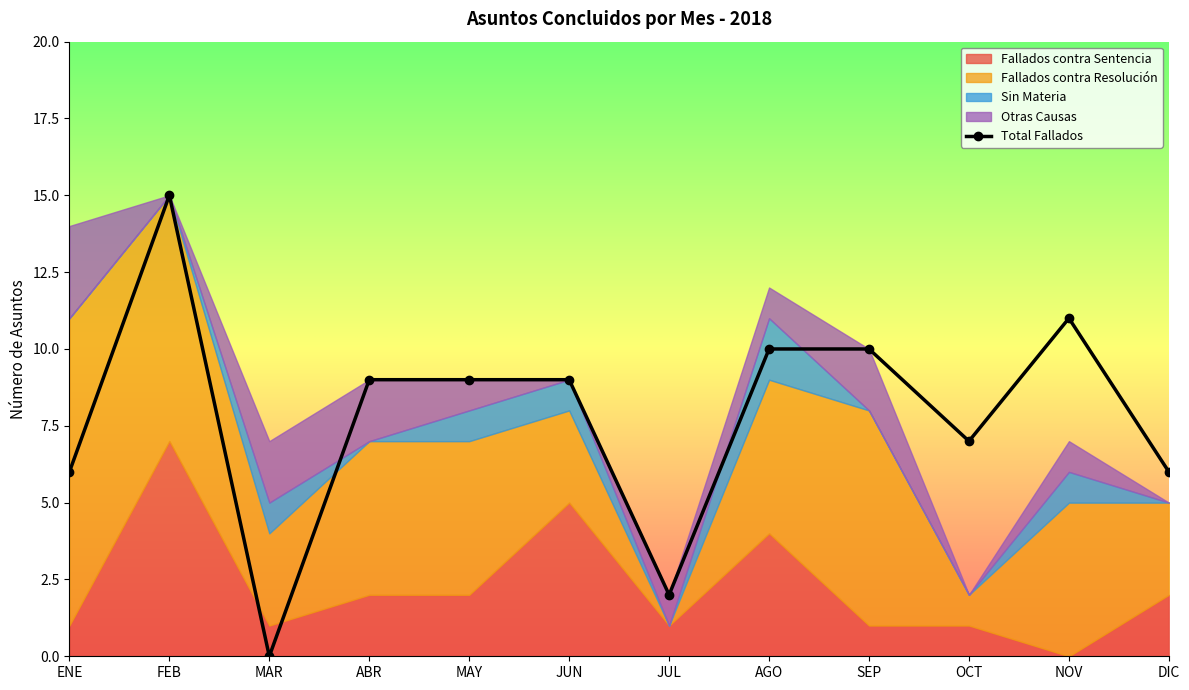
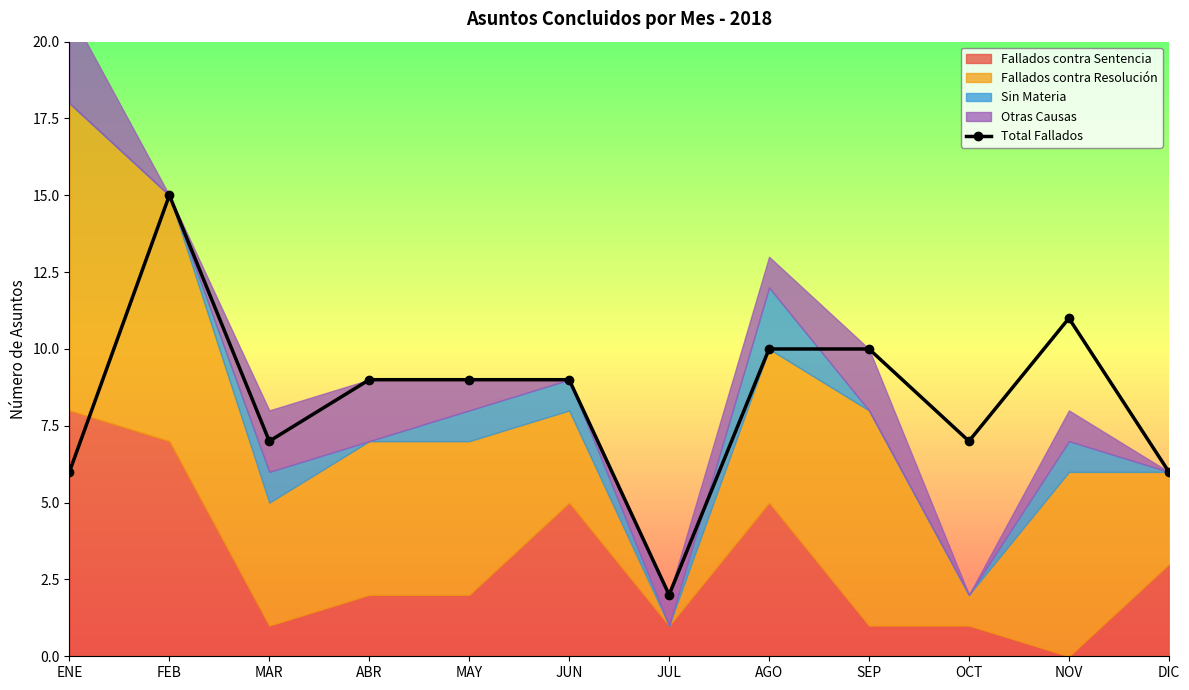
Fallados contra Sentencia, ENE: 1 -> 8
Total Fallados, MAR: 0 -> 7
Fallados contra Resolución, MAR: 3 -> 4
Fallados contra Sentencia, AGO: 4 -> 5
Fallados contra Resolución, NOV: 5 -> 6
Fallados contra Sentencia, DIC: 2 -> 3
